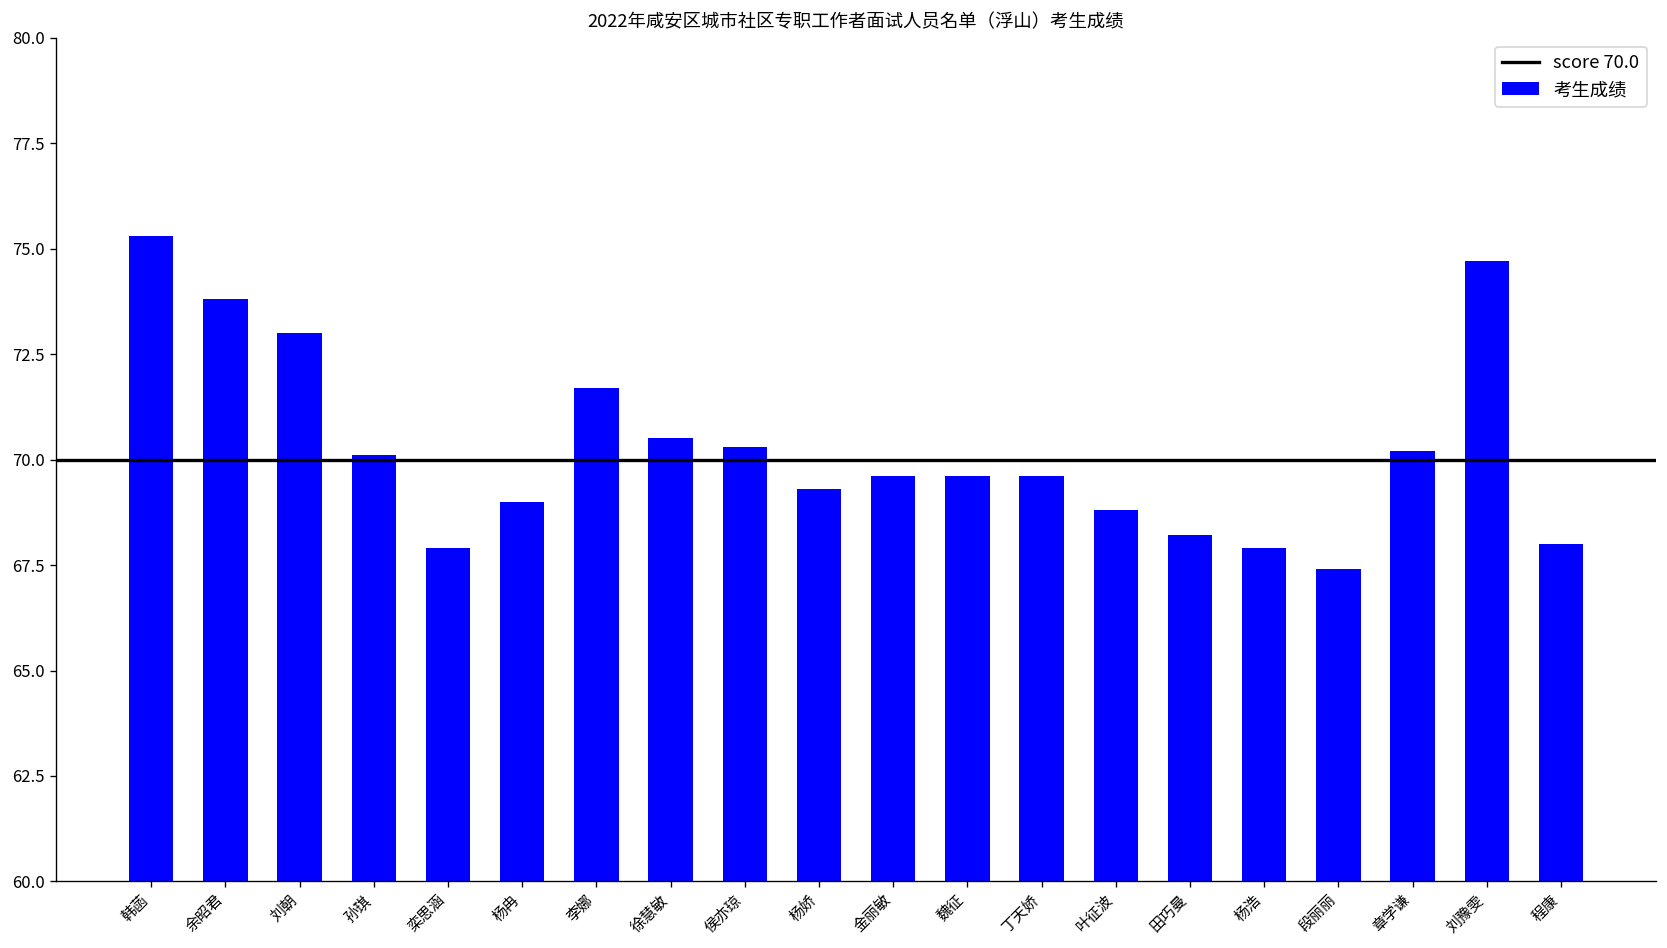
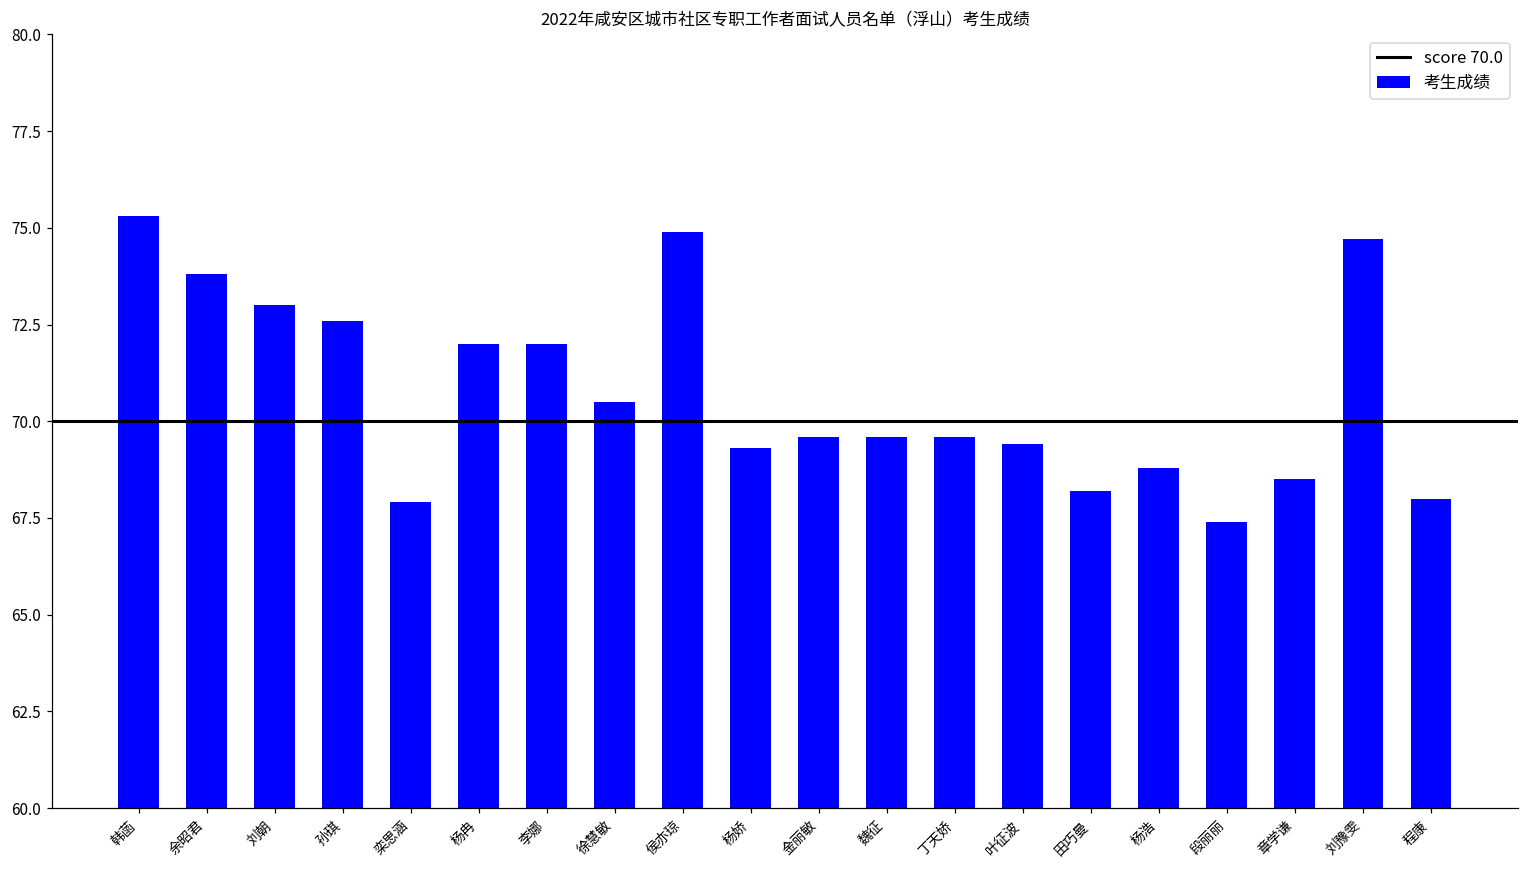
孙琪: 70.1 -> 72.6
杨冉: 69 -> 72
李娜: 71.7 -> 72.0
侯亦琼: 70.3 -> 74.9
叶征波: 68.8 -> 69.4
杨浩: 67.9 -> 68.8
章学谦: 70.2 -> 68.5
